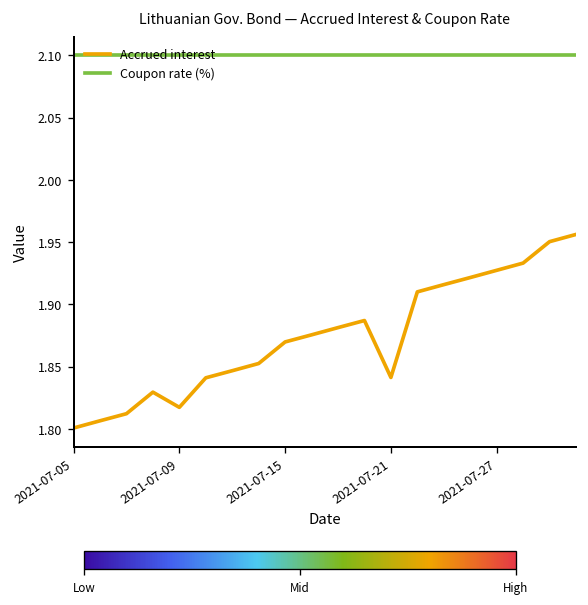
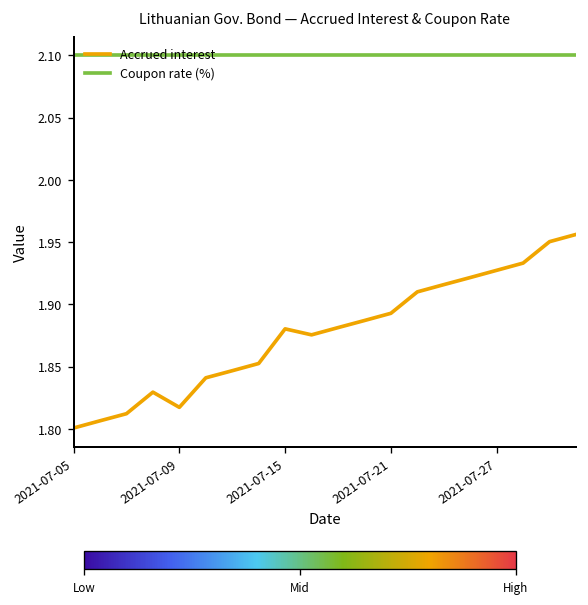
Accrued interest, 2021-07-15: 1.870 -> 1.880
Accrued interest, 2021-07-21: 1.841 -> 1.893
